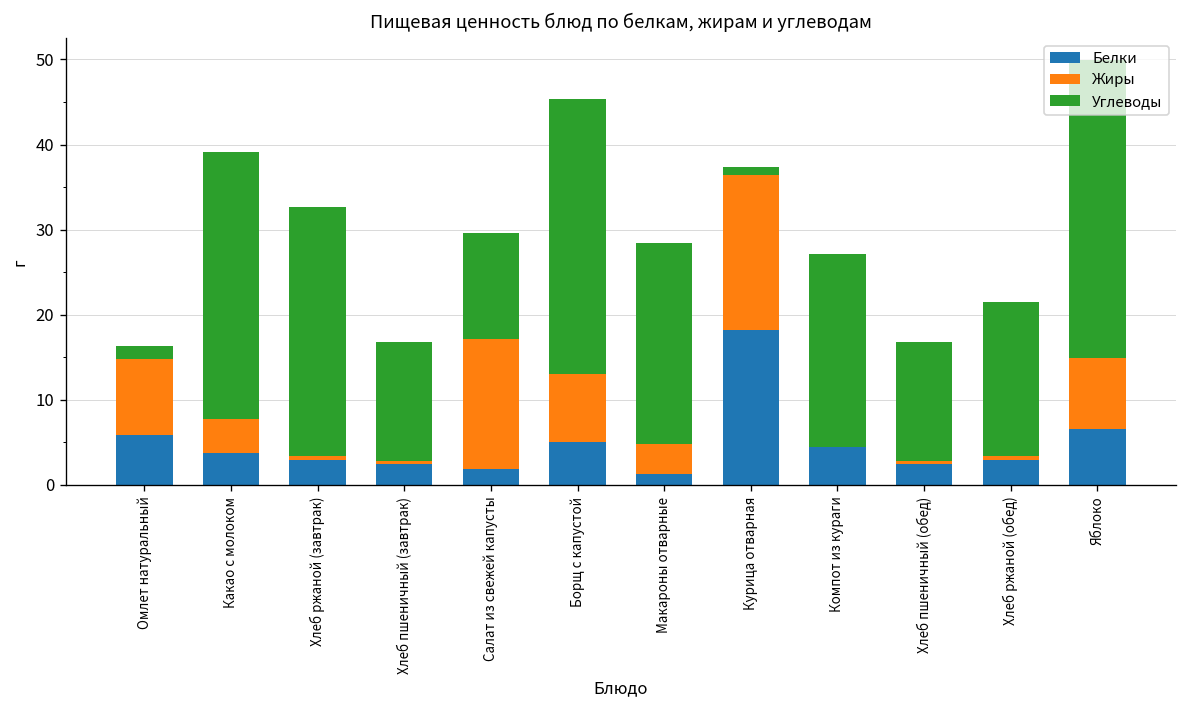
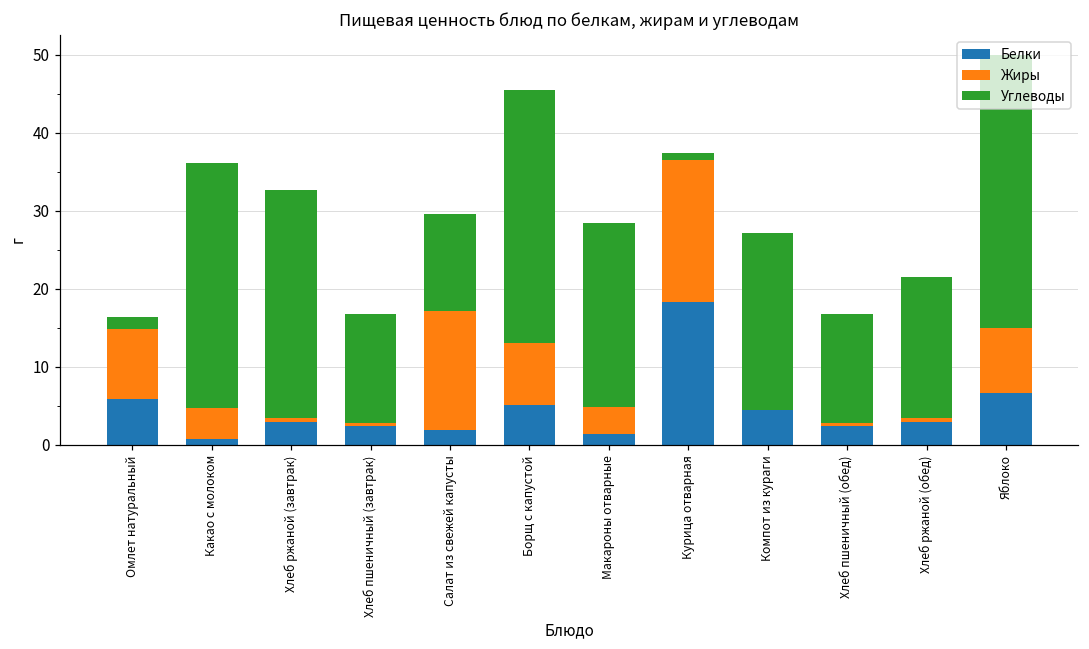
Белки, Какао с молоком: 4 -> 1
